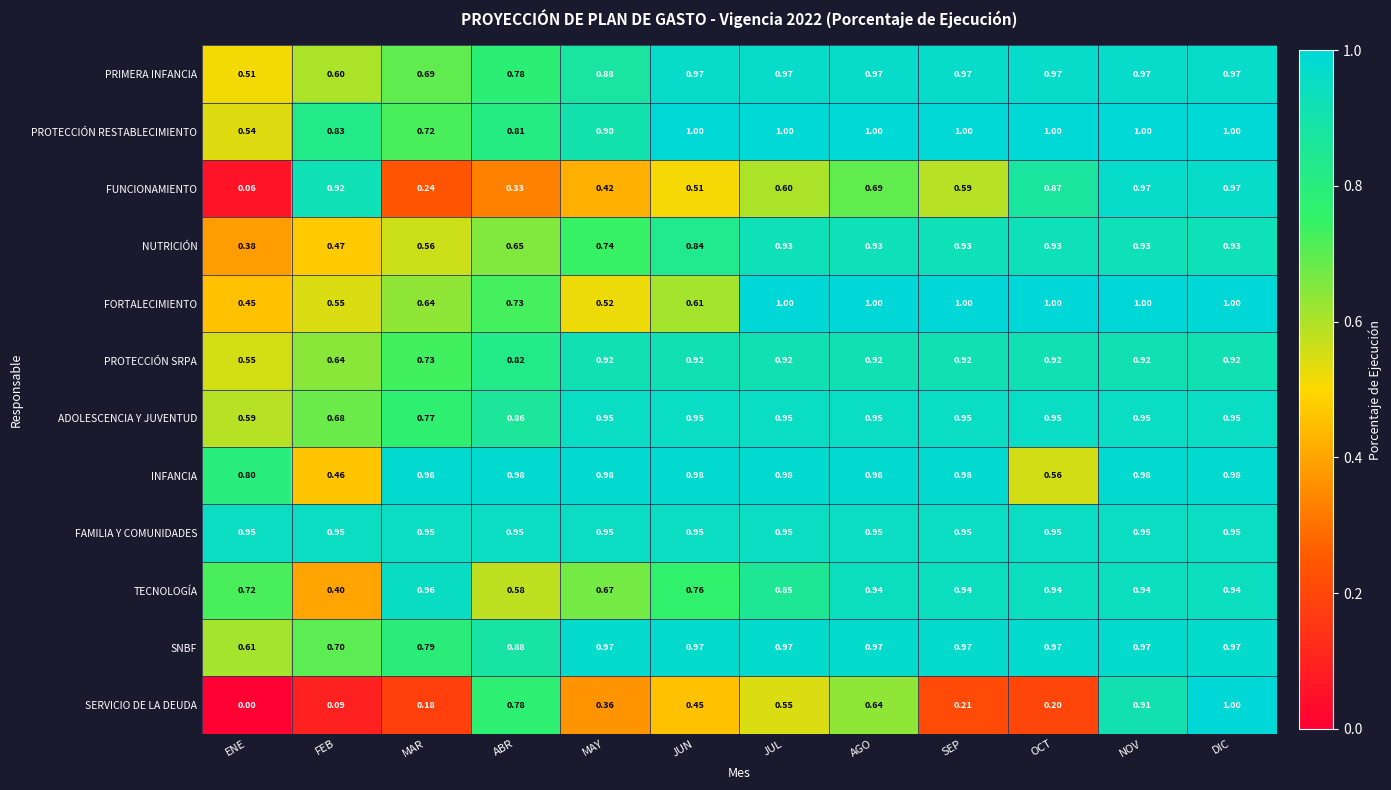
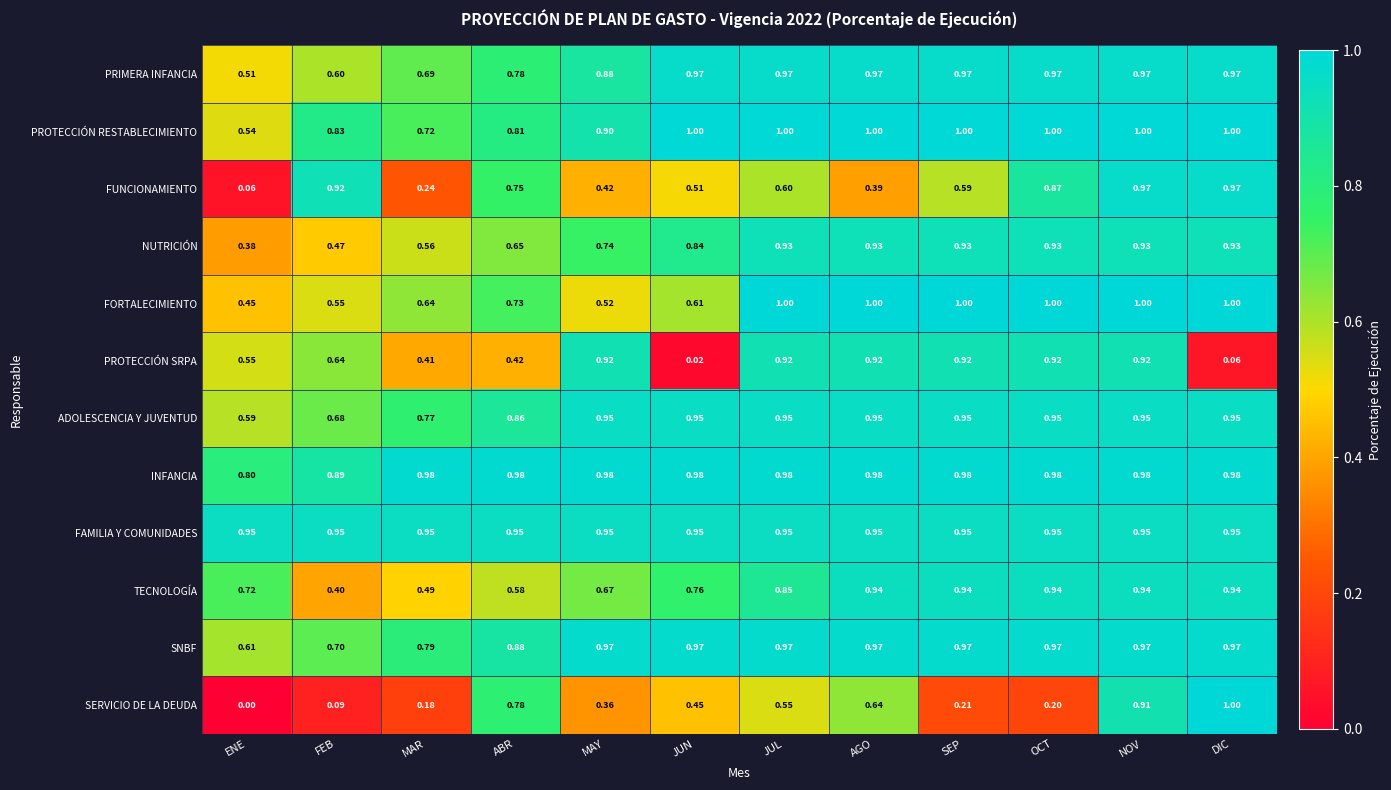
FUNCIONAMIENTO, ABR: 0.33 -> 0.75
FUNCIONAMIENTO, AGO: 0.69 -> 0.39
PROTECCIÓN SRPA, MAR: 0.73 -> 0.41
PROTECCIÓN SRPA, ABR: 0.82 -> 0.42
PROTECCIÓN SRPA, JUN: 0.92 -> 0.02
PROTECCIÓN SRPA, DIC: 0.92 -> 0.06
INFANCIA, FEB: 0.46 -> 0.89
INFANCIA, OCT: 0.56 -> 0.98
TECNOLOGÍA, MAR: 0.96 -> 0.49
